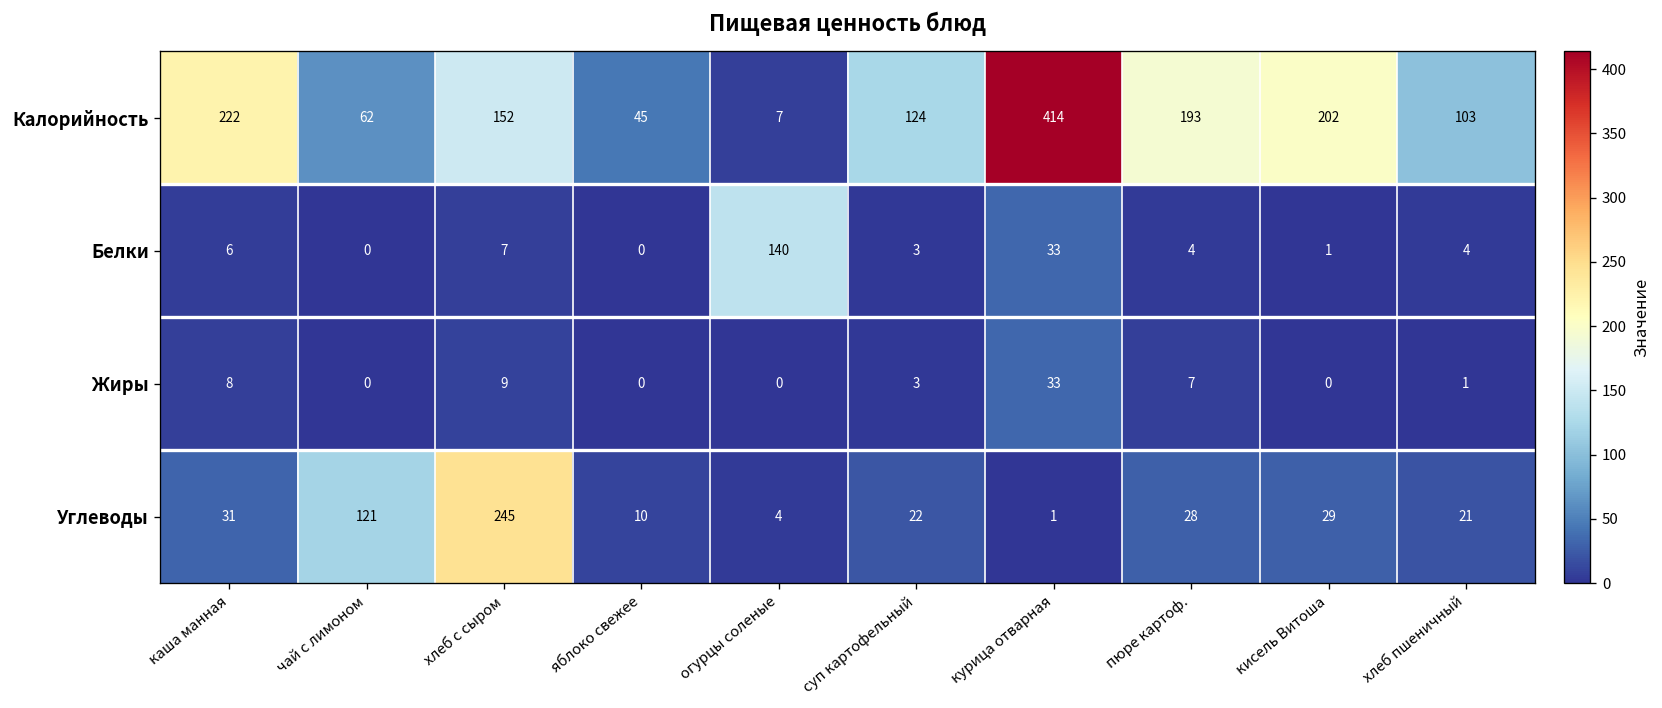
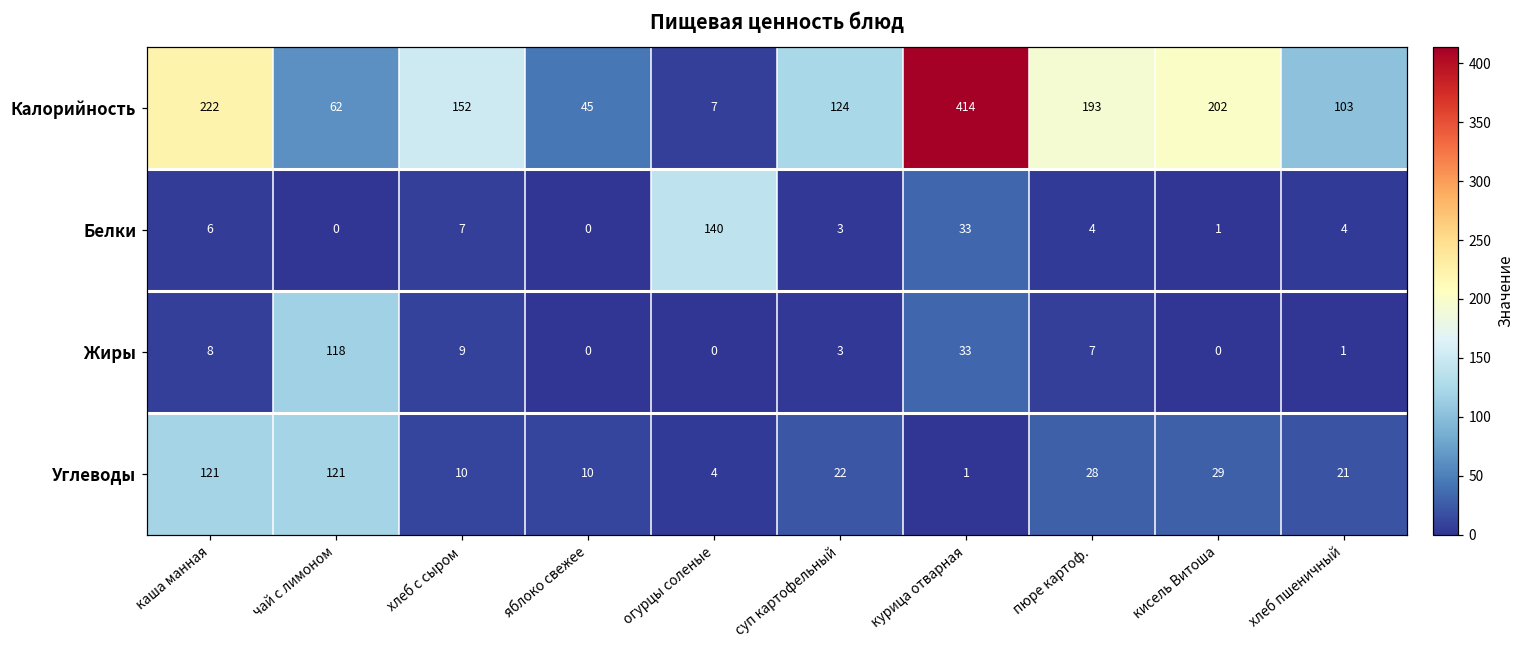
Жиры, чай с лимоном: 0 -> 118
Углеводы, каша манная: 31 -> 121
Углеводы, хлеб с сыром: 245 -> 10
